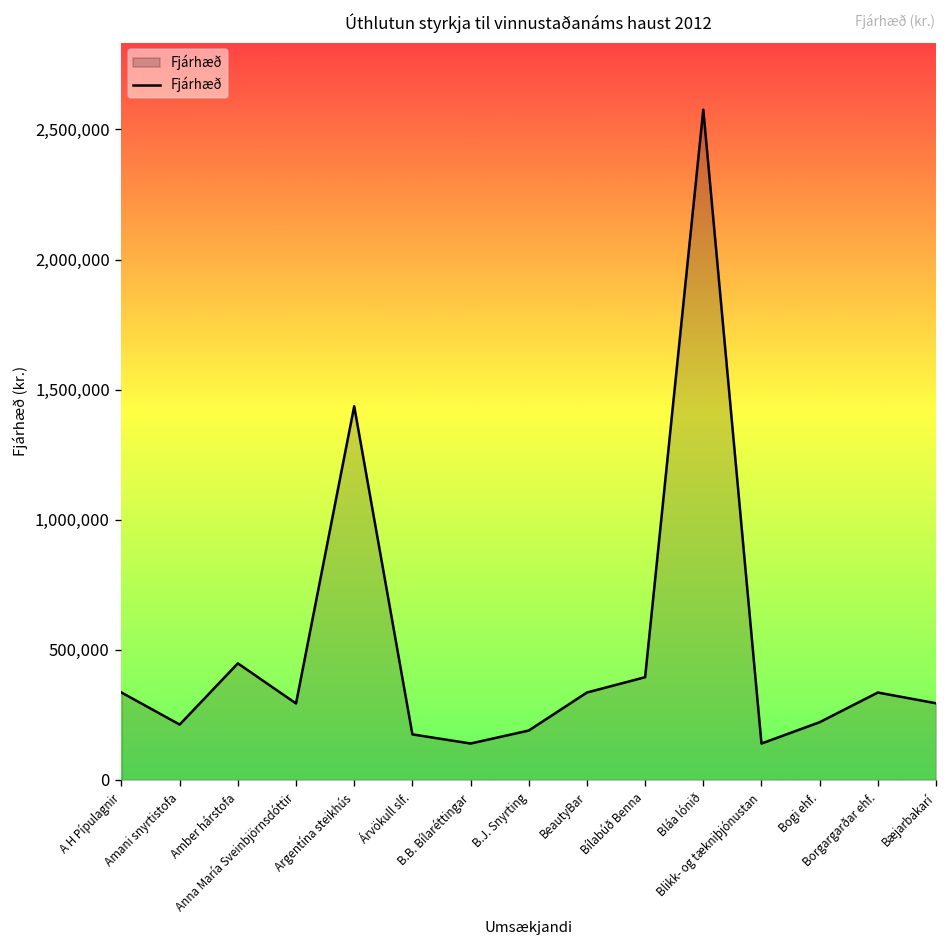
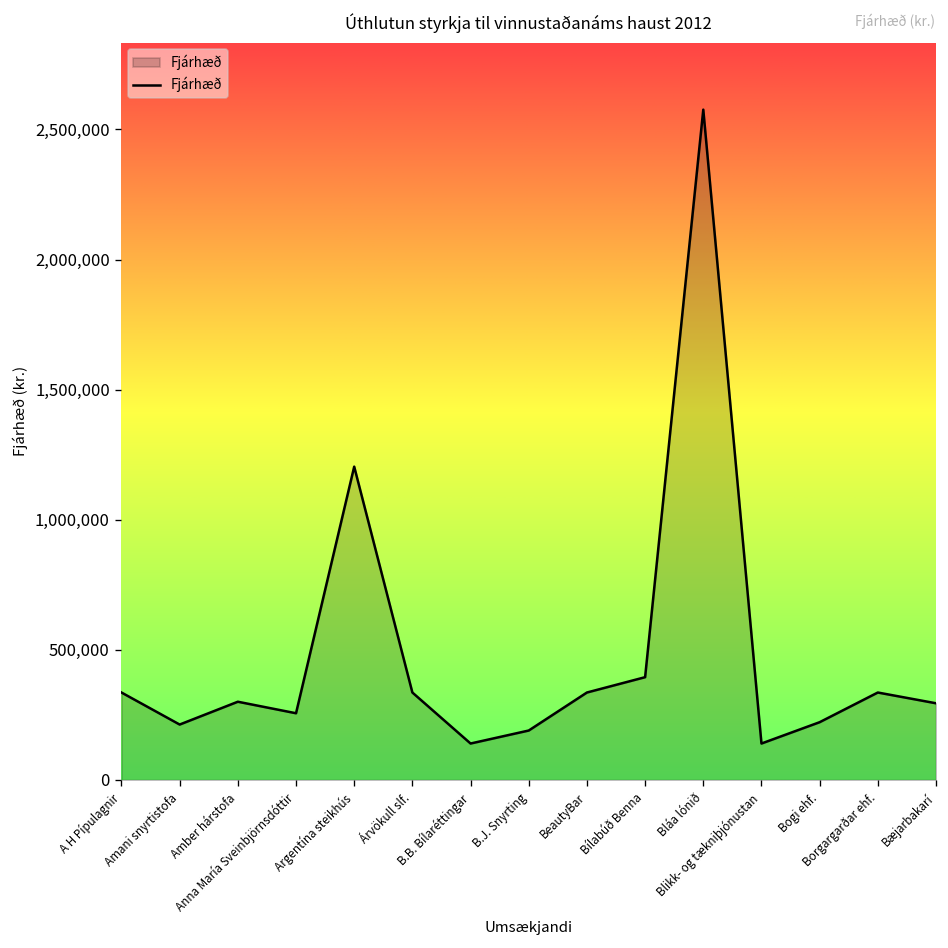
Amber hárstofa: 450,000 -> 300,000
Anna María Sveinbjörnsdóttir: 290,000 -> 260,000
Argentína steikhús: 1,440,000 -> 1,200,000
Árvökull slf.: 180,000 -> 340,000
